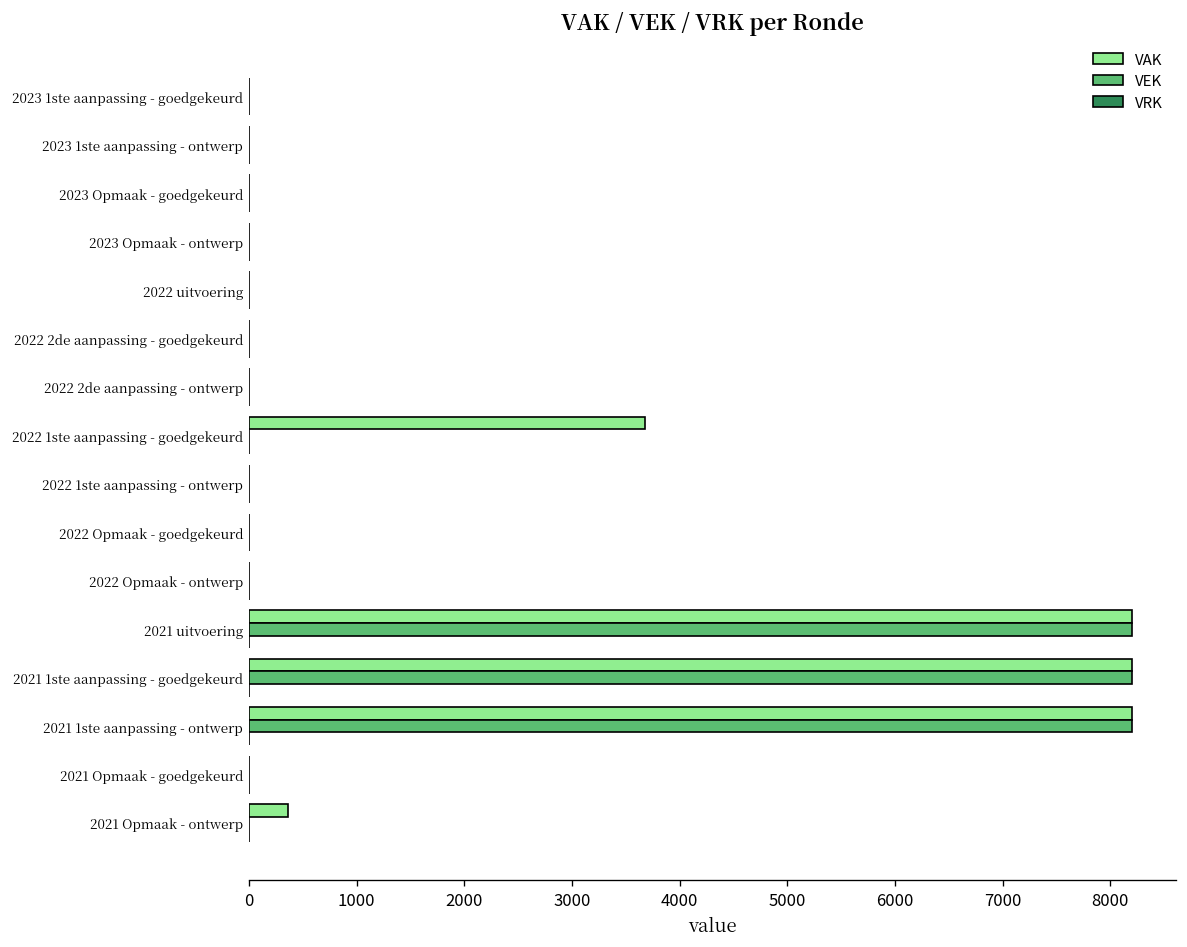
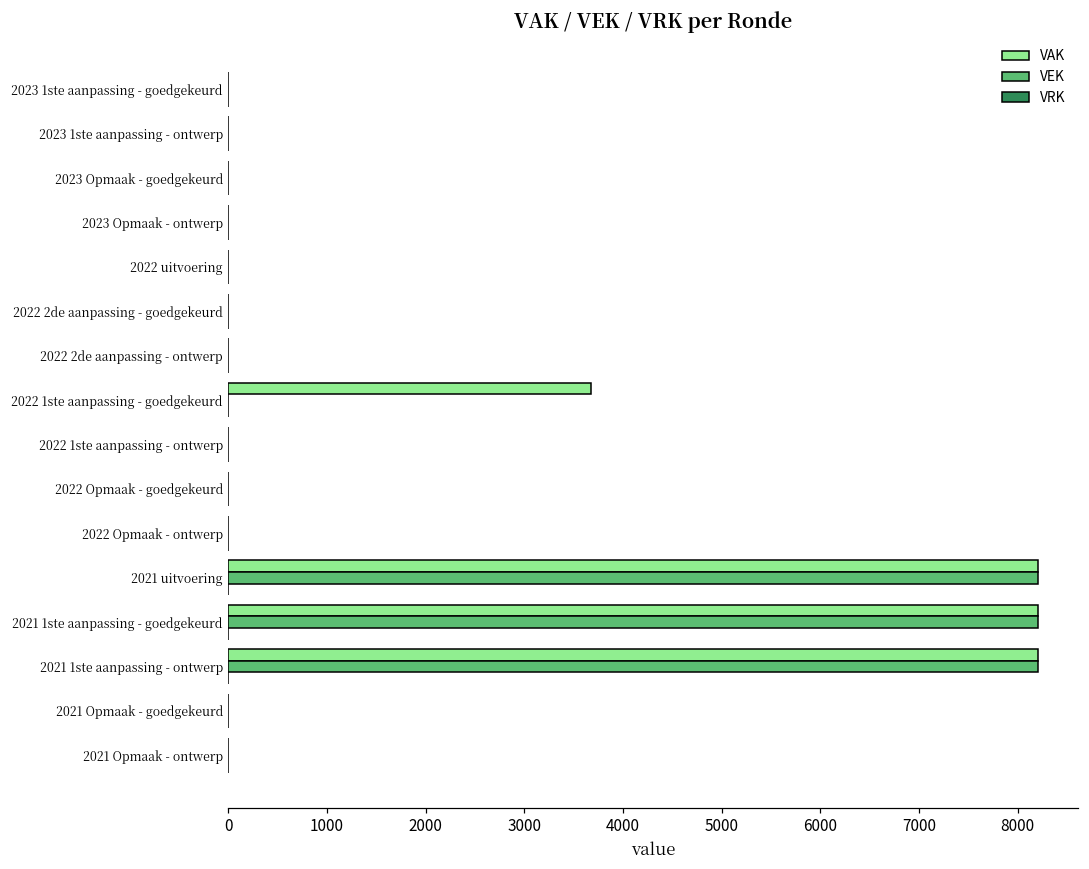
VAK, 2021 Opmaak - ontwerp: 400 -> 0
